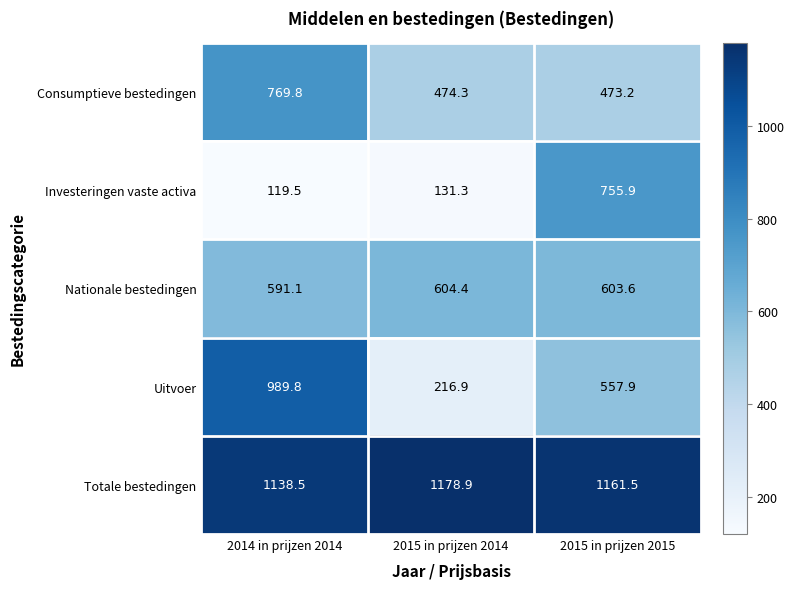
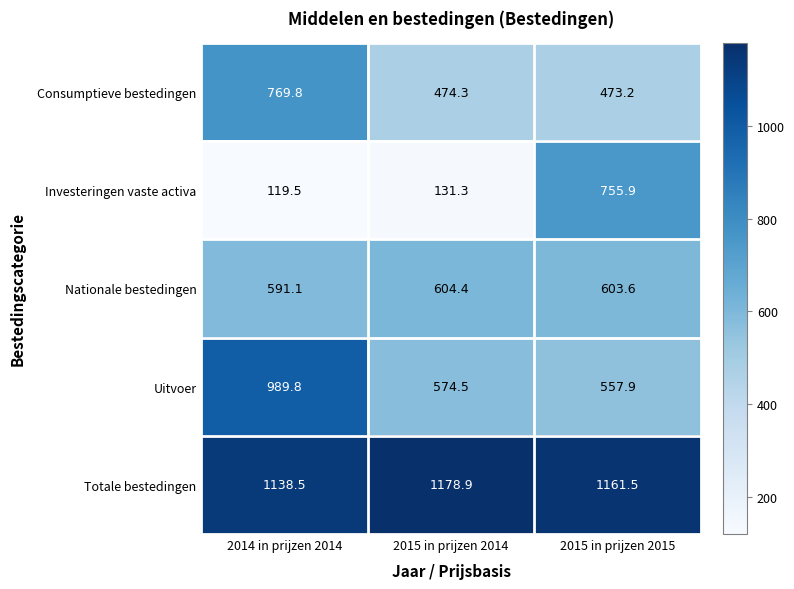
Uitvoer, 2015 in prijzen 2014: 216.9 -> 574.5
